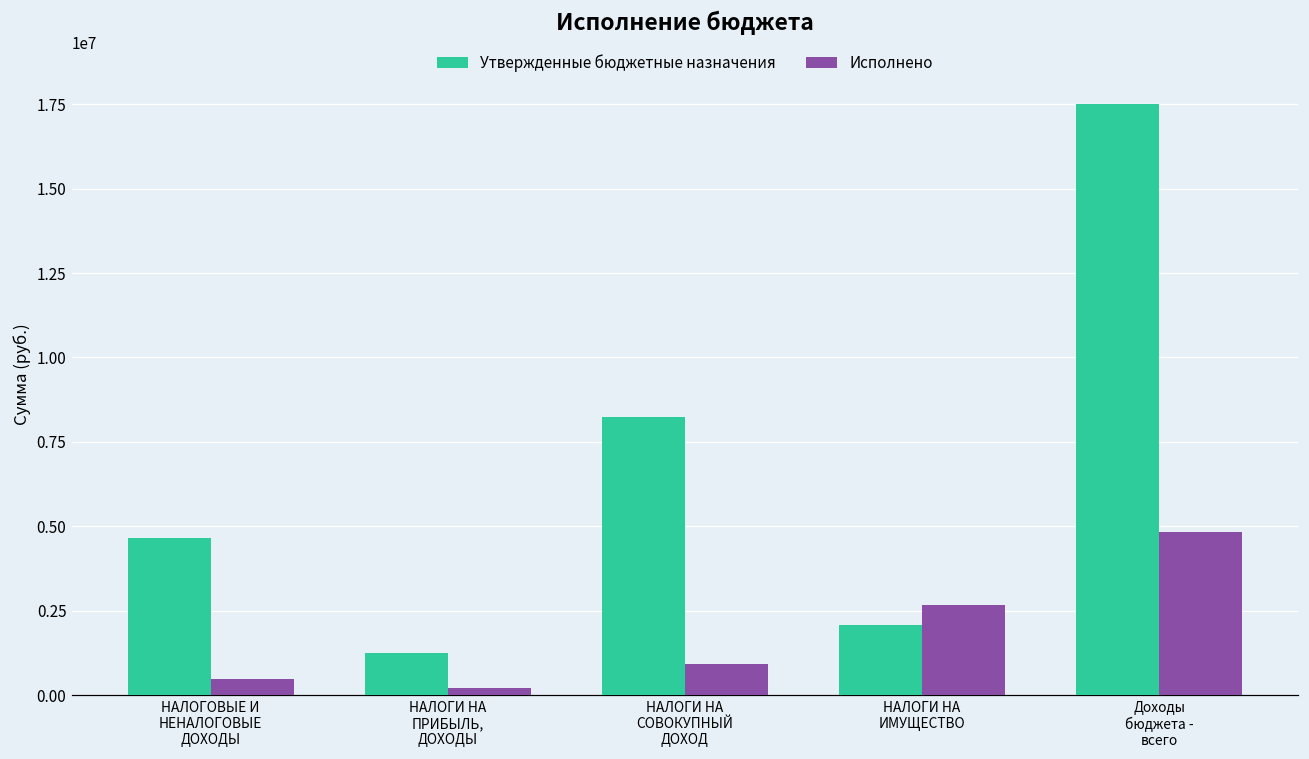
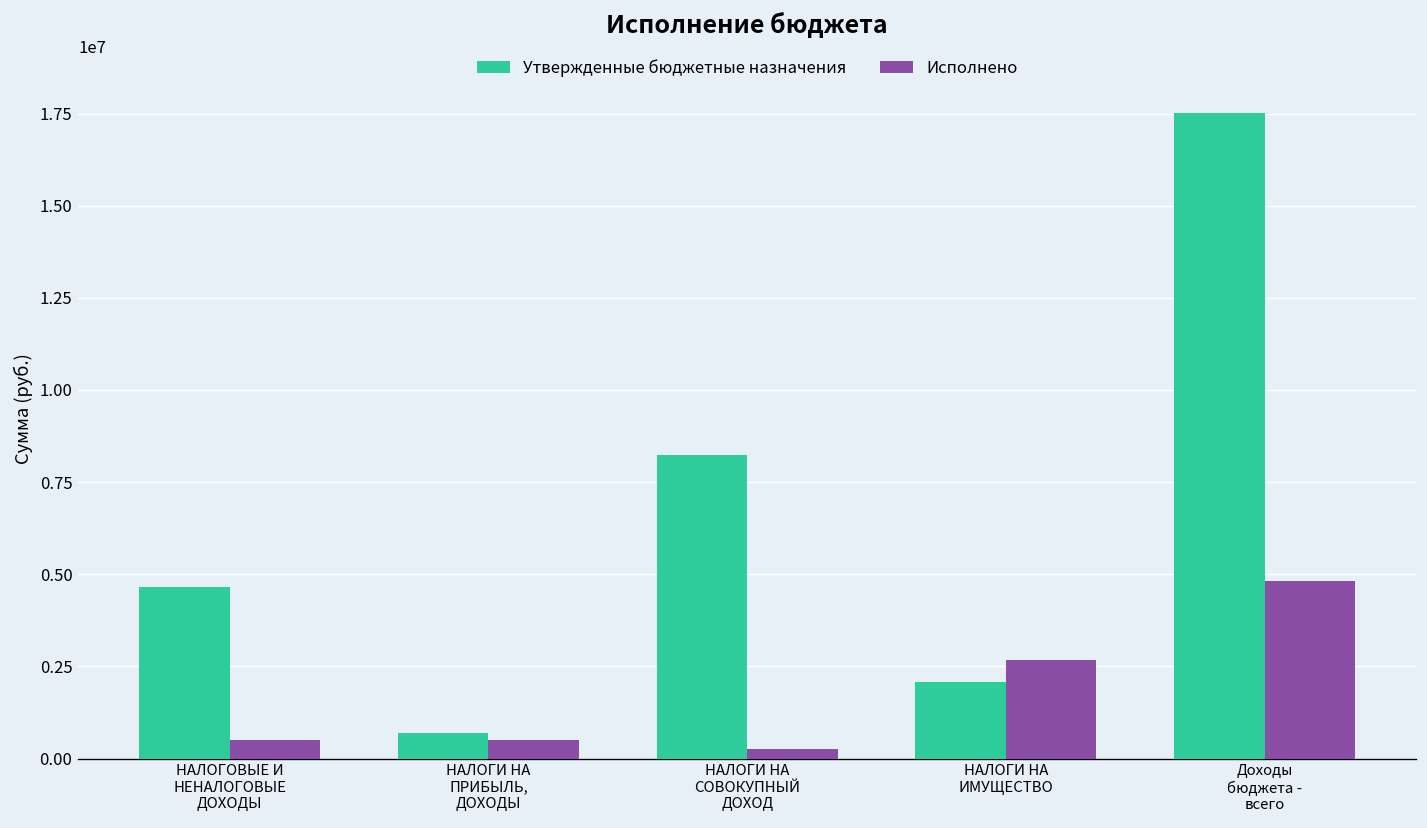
Утвержденные бюджетные назначения, НАЛОГИ НА ПРИБЫЛЬ, ДОХОДЫ: 1300000 -> 700000
Исполнено, НАЛОГИ НА ПРИБЫЛЬ, ДОХОДЫ: 200000 -> 500000
Исполнено, НАЛОГИ НА СОВОКУПНЫЙ ДОХОД: 900000 -> 300000
